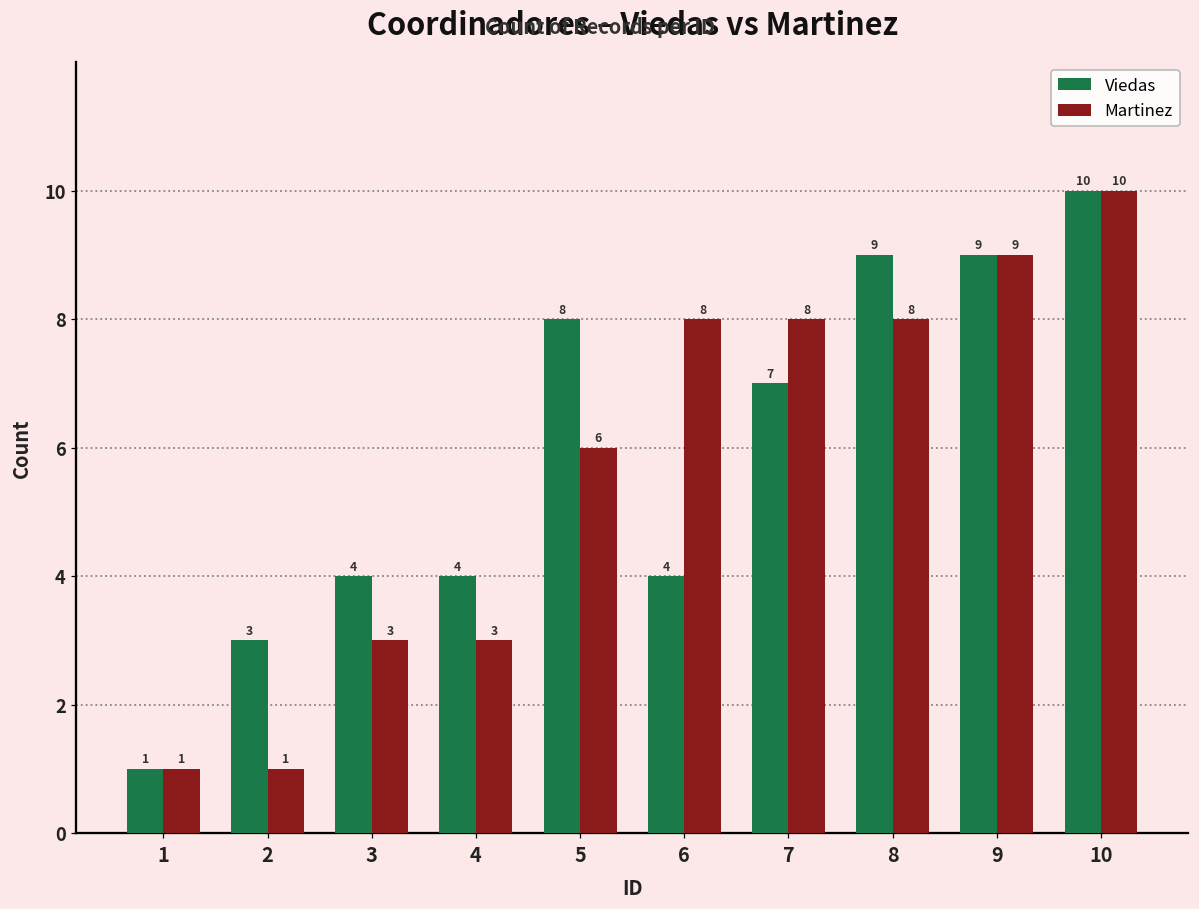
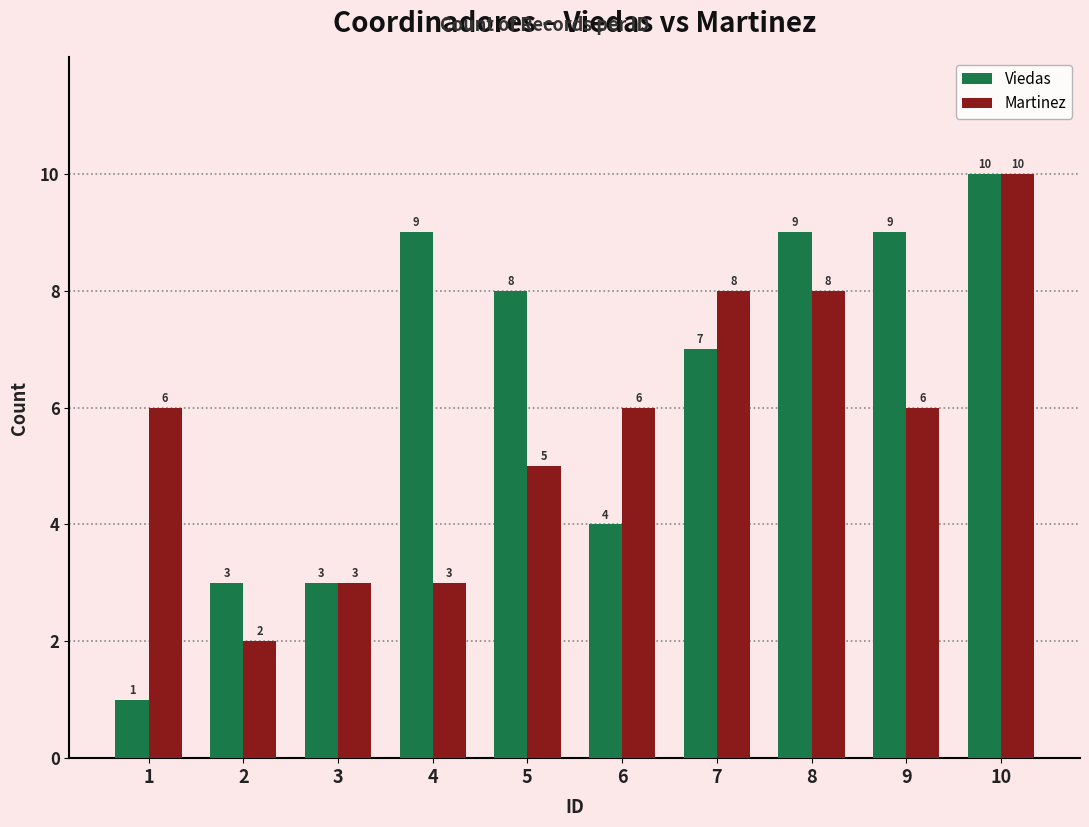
Martinez, 1: 1 -> 6
Martinez, 2: 1 -> 2
Viedas, 3: 4 -> 3
Viedas, 4: 4 -> 9
Martinez, 5: 6 -> 5
Martinez, 6: 8 -> 6
Martinez, 9: 9 -> 6
